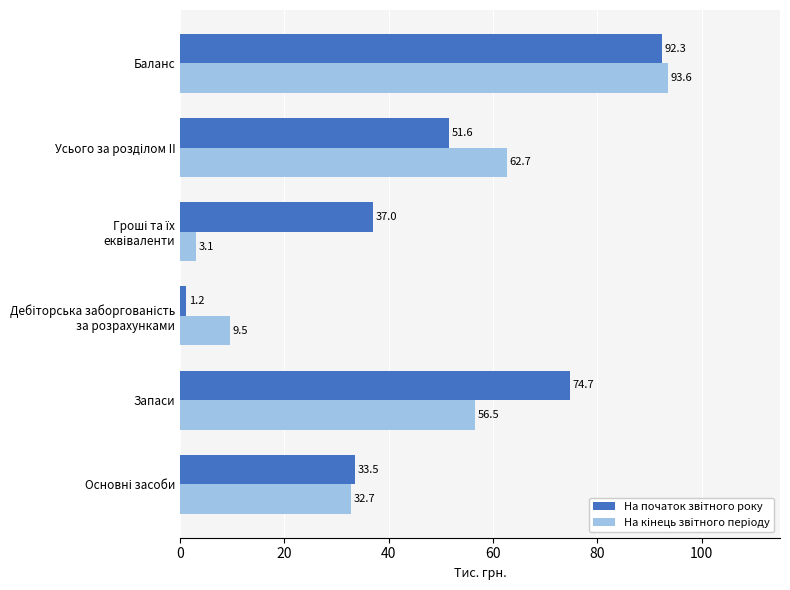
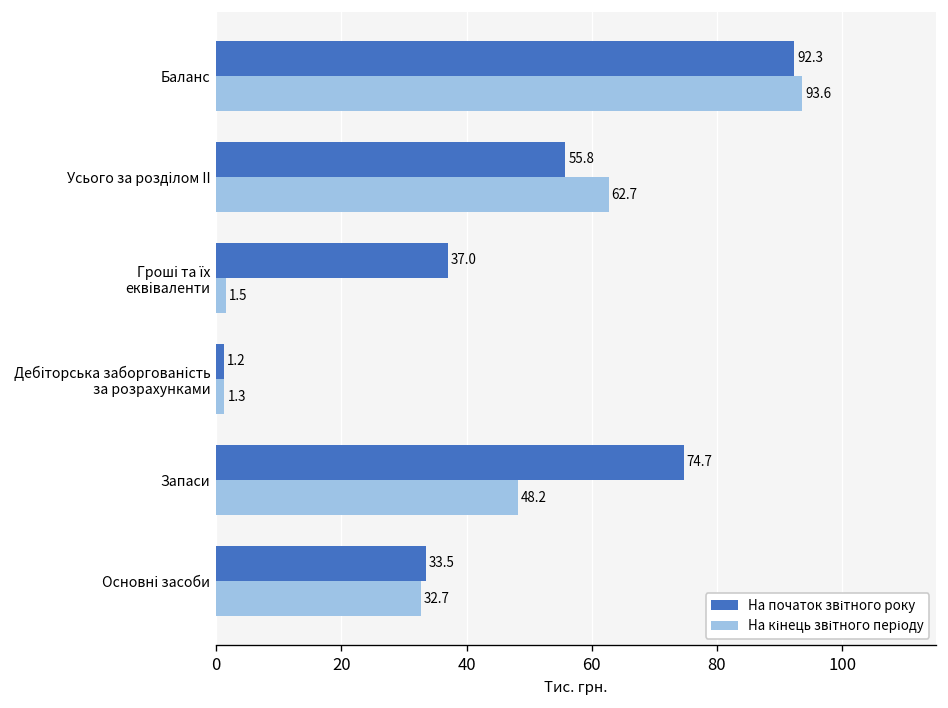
На початок звітного року, Усього за розділом II: 51.6 -> 55.8
На кінець звітного періоду, Гроші та їх еквіваленти: 3.1 -> 1.5
На кінець звітного періоду, Дебіторська заборгованість за розрахунками: 9.5 -> 1.3
На кінець звітного періоду, Запаси: 56.5 -> 48.2
